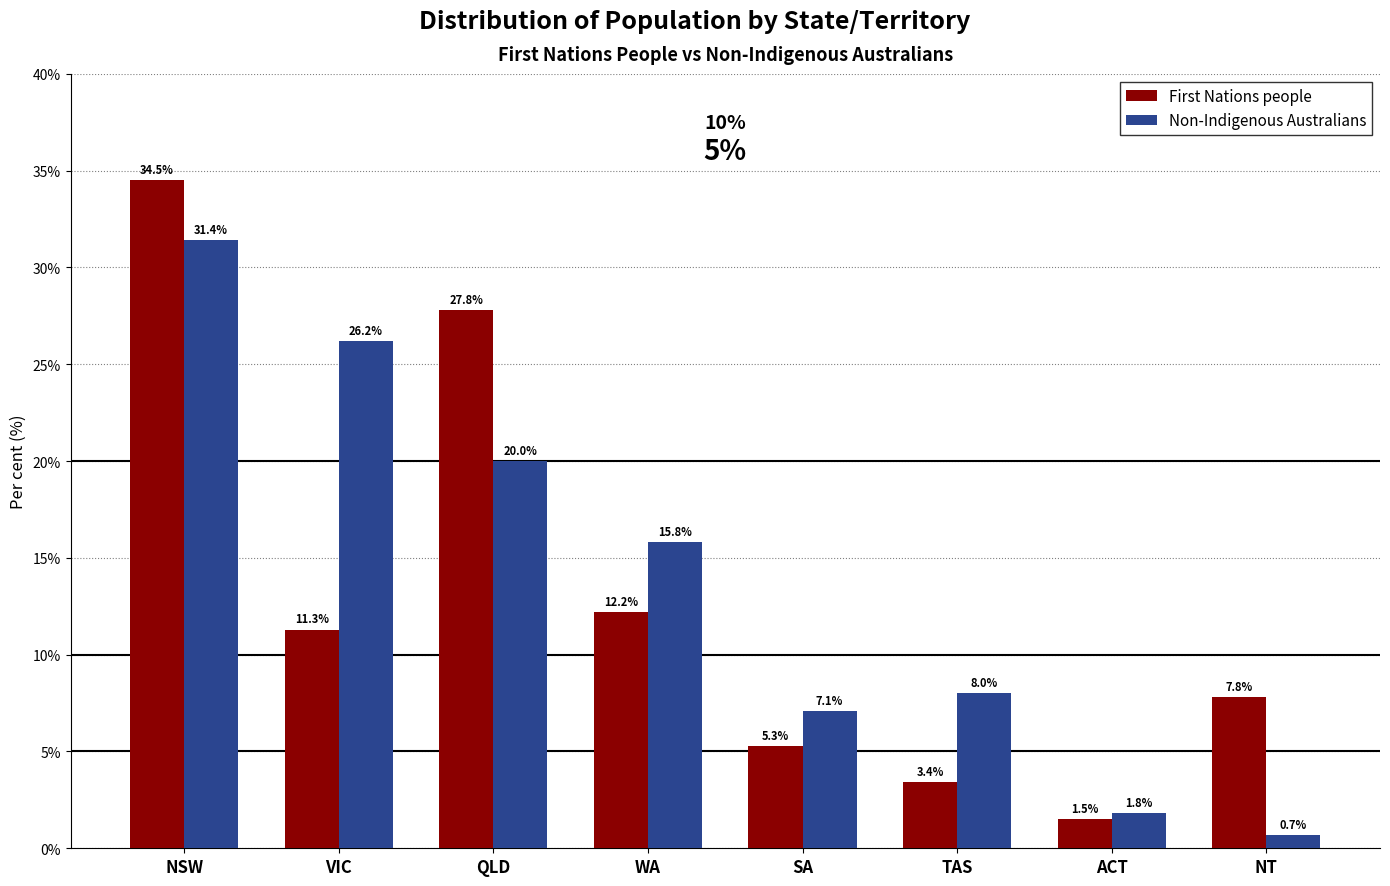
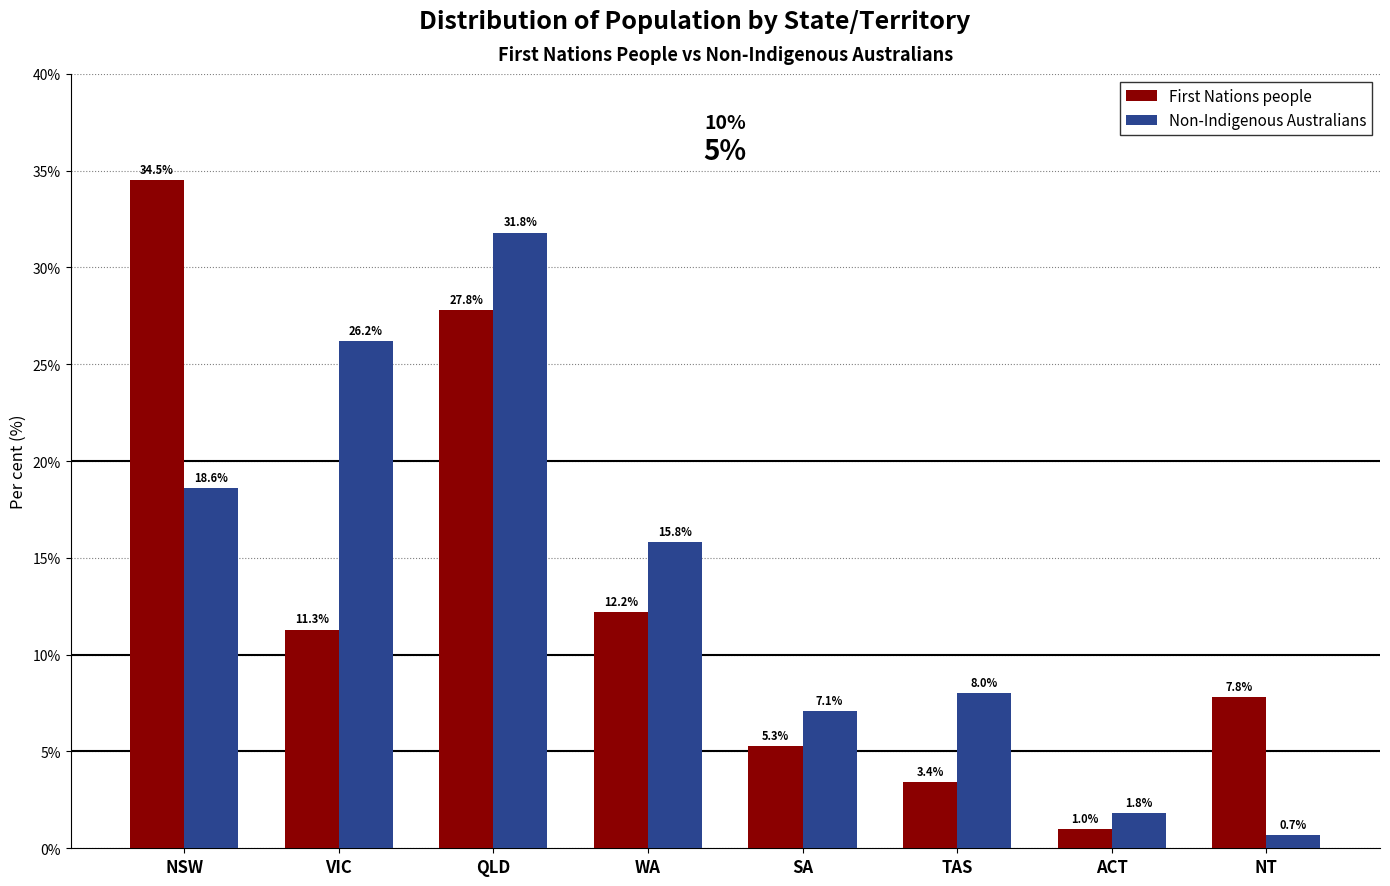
Non-Indigenous Australians, NSW: 31.4% -> 18.6%
Non-Indigenous Australians, QLD: 20.0% -> 31.8%
First Nations people, ACT: 1.5% -> 1.0%
